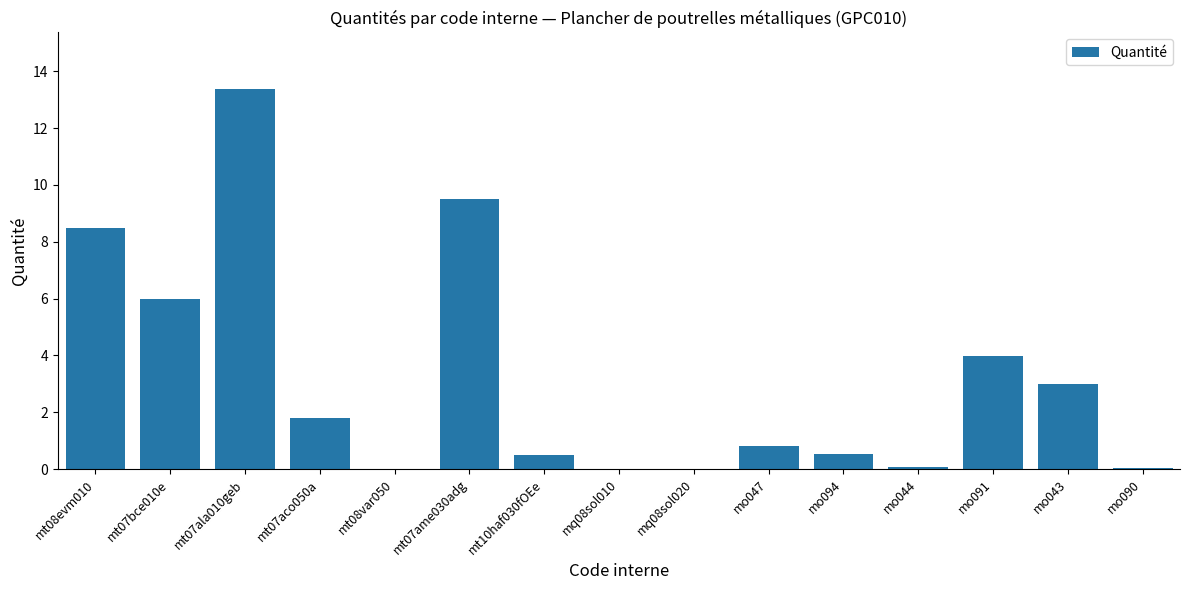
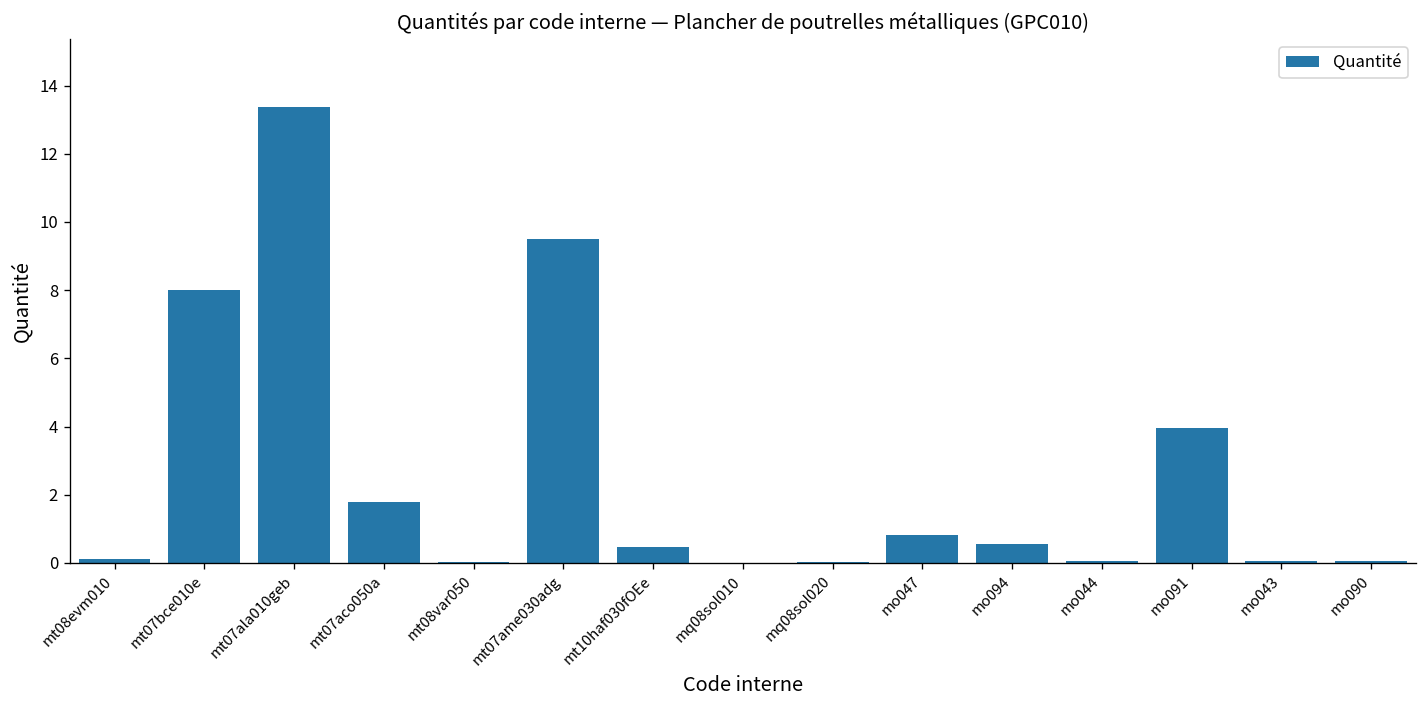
mt08evm010: 8.5 -> 0.1
mt07bce010e: 6 -> 8
mo043: 3.0 -> 0.0
